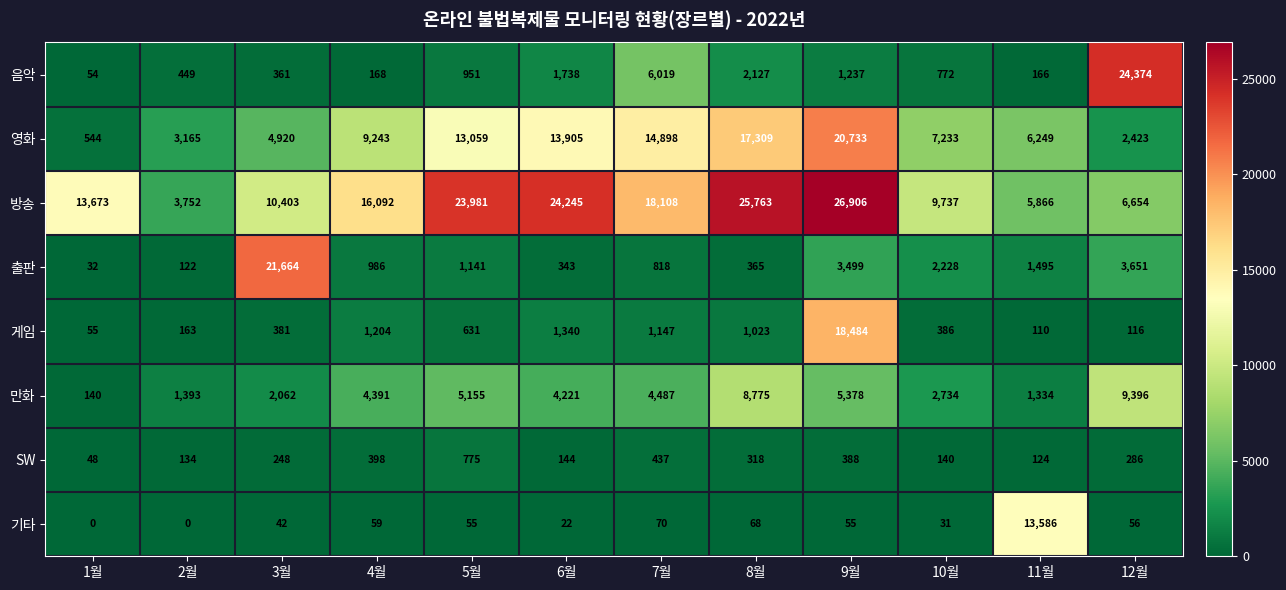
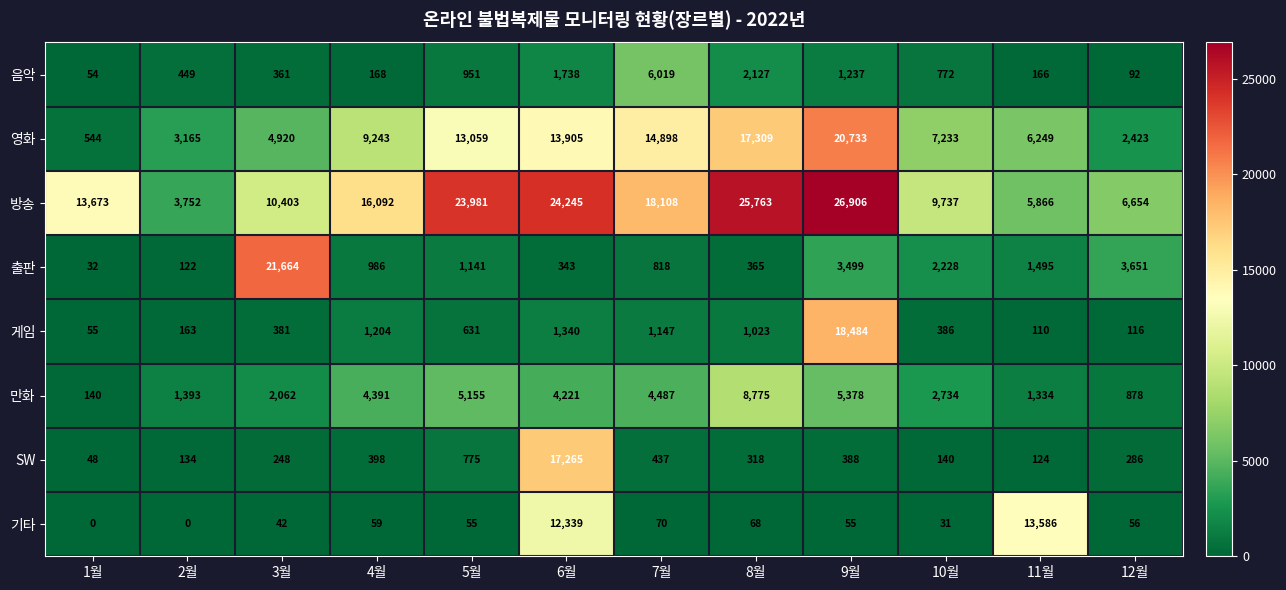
음악, 12월: 24,374 -> 92
만화, 12월: 9,396 -> 878
SW, 6월: 144 -> 17,265
기타, 6월: 22 -> 12,339
